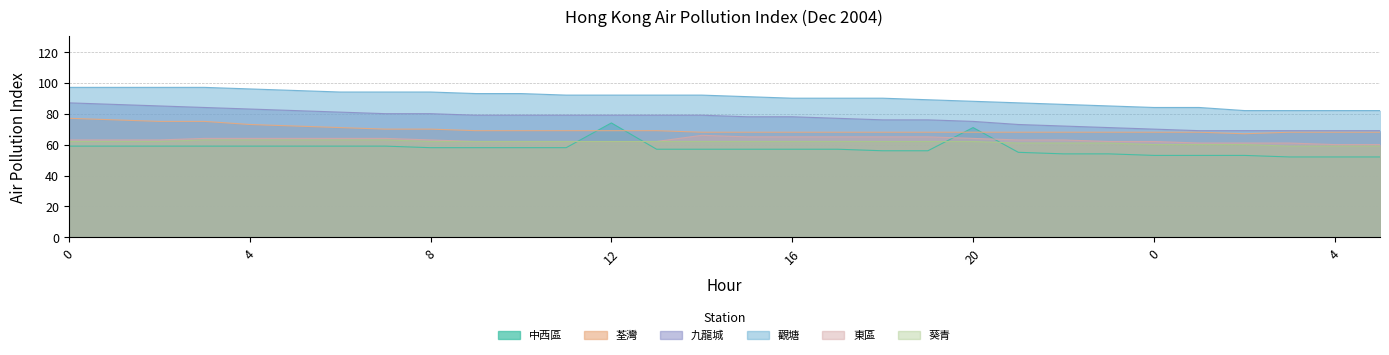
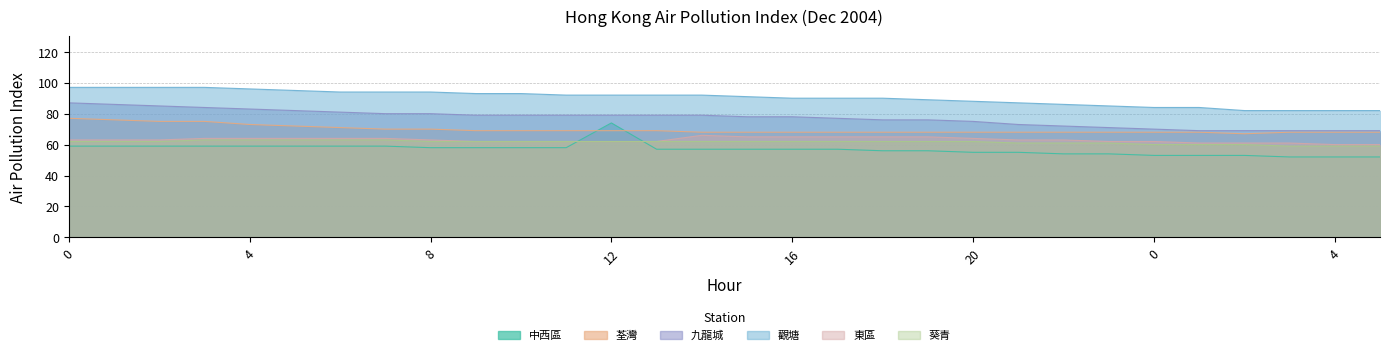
中西區, 20: 71 -> 55
